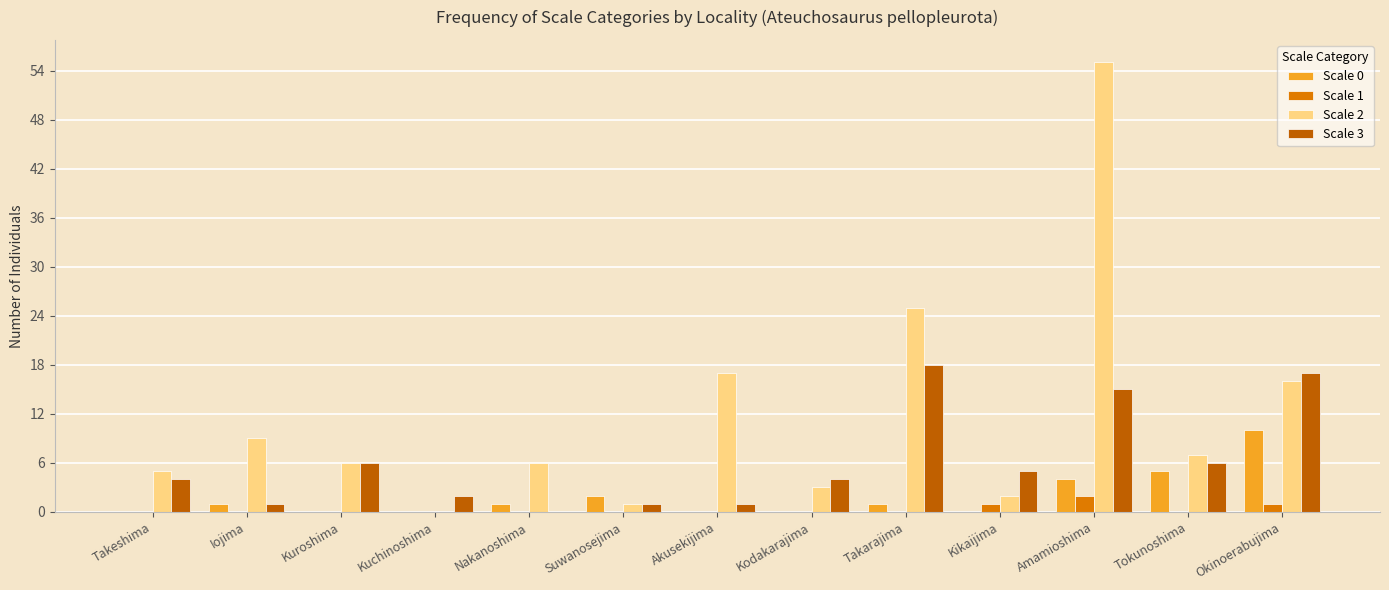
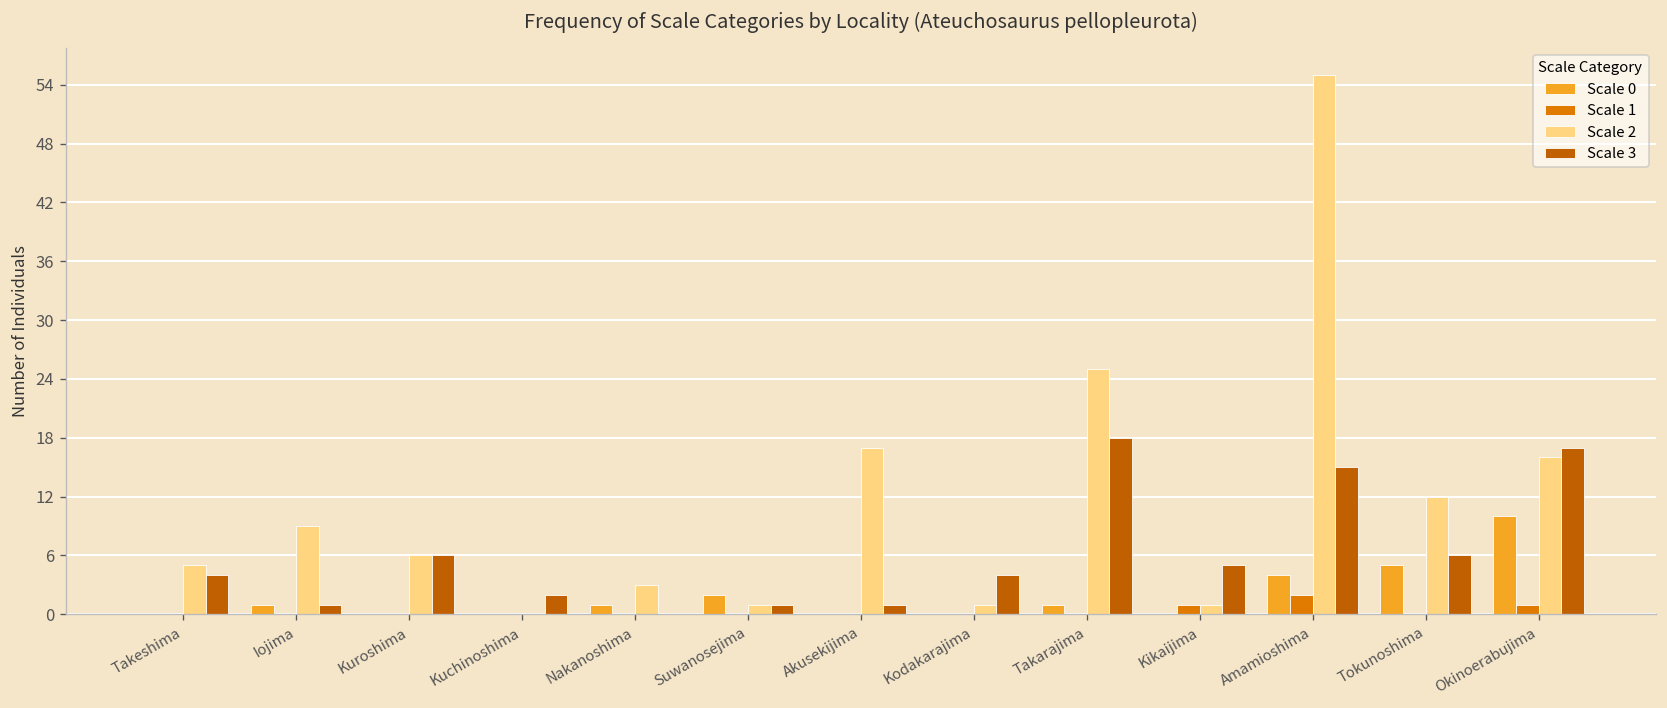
Scale 2, Nakanoshima: 6 -> 3
Scale 2, Kodakarajima: 3 -> 1
Scale 2, Kikaijima: 2 -> 1
Scale 2, Tokunoshima: 7 -> 12
